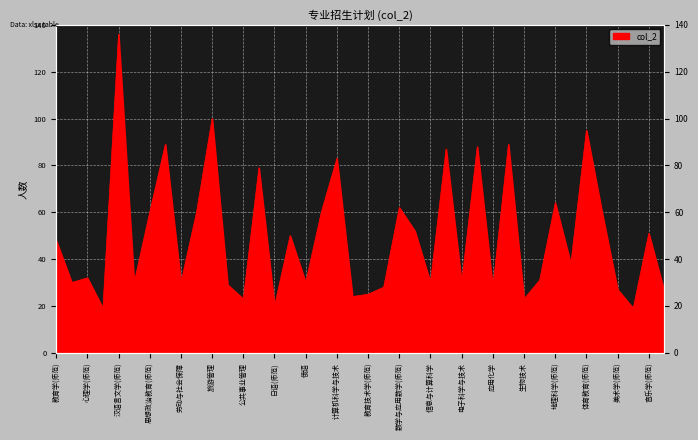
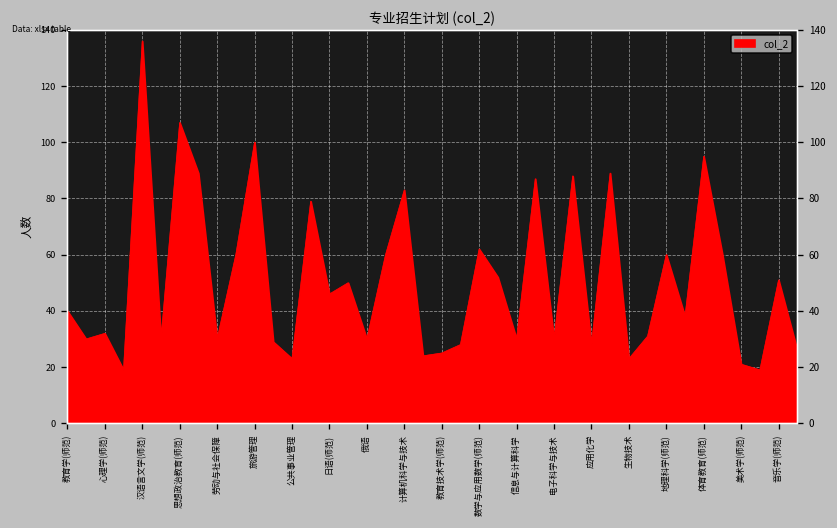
教育学(师范): 48 -> 40
思想政治教育(师范): 60 -> 107
日语(师范): 20 -> 46
地理科学(师范): 64 -> 60
美术学(师范): 27 -> 21
